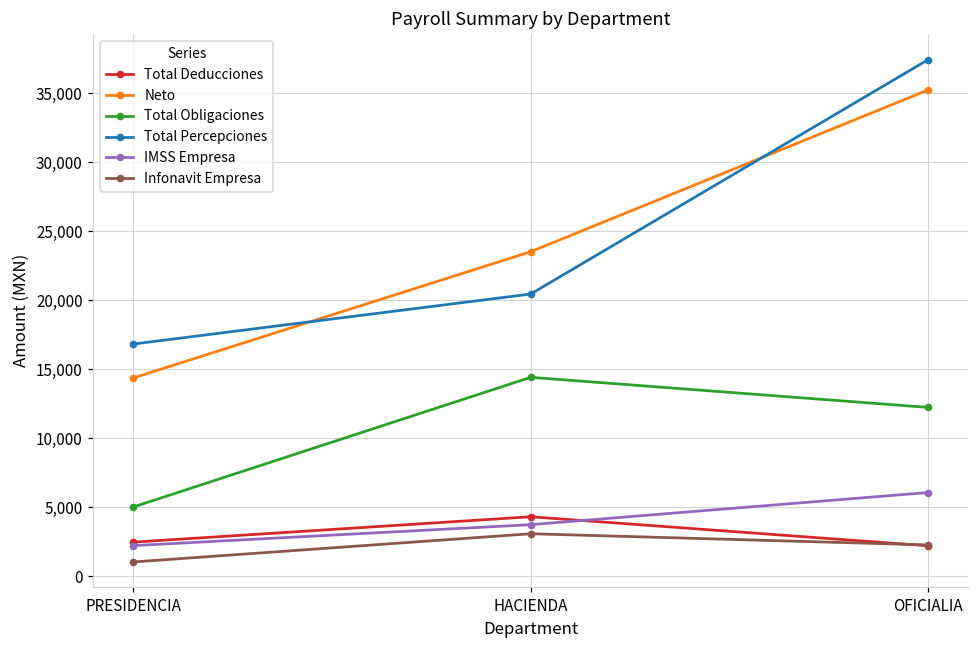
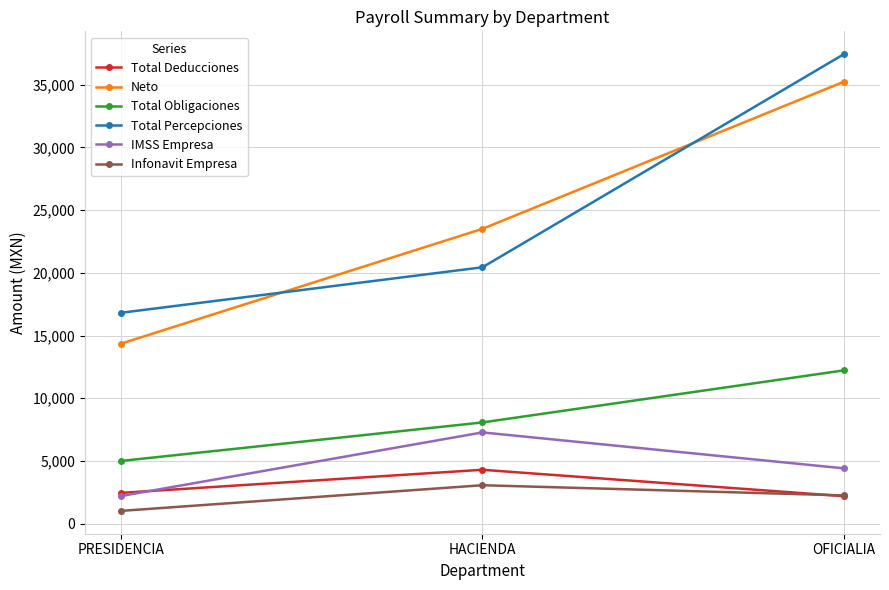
Total Obligaciones, HACIENDA: 14,400 -> 8,100
IMSS Empresa, HACIENDA: 3,700 -> 7,300
IMSS Empresa, OFICIALIA: 6,100 -> 4,400
